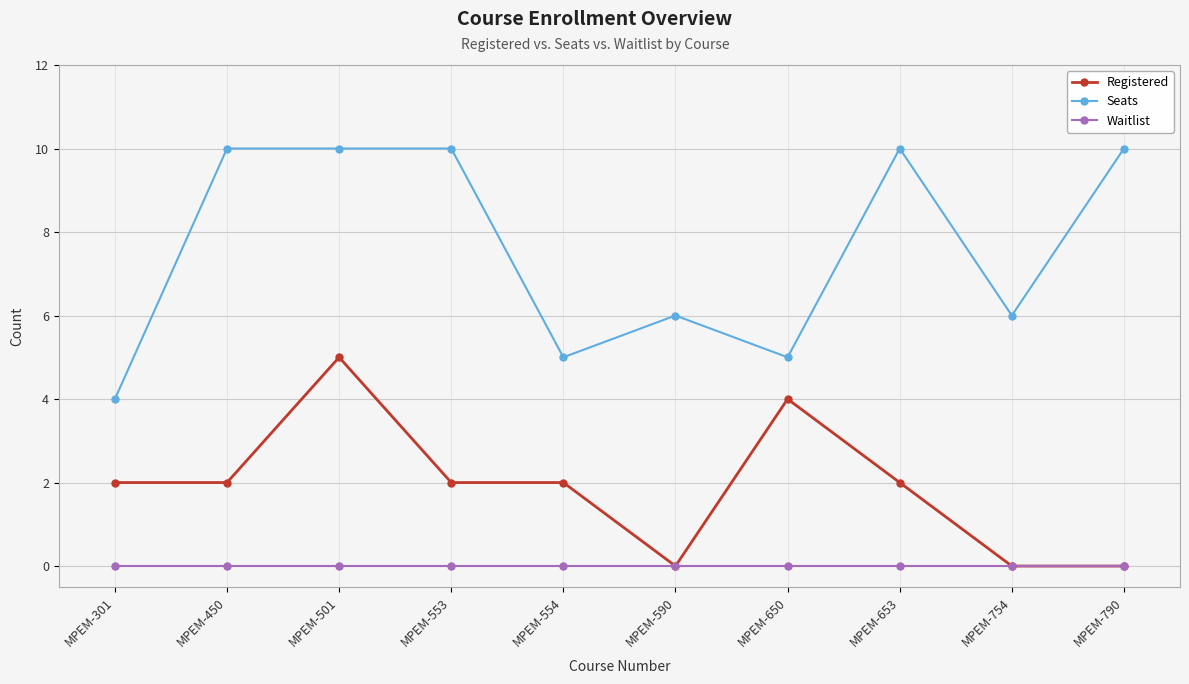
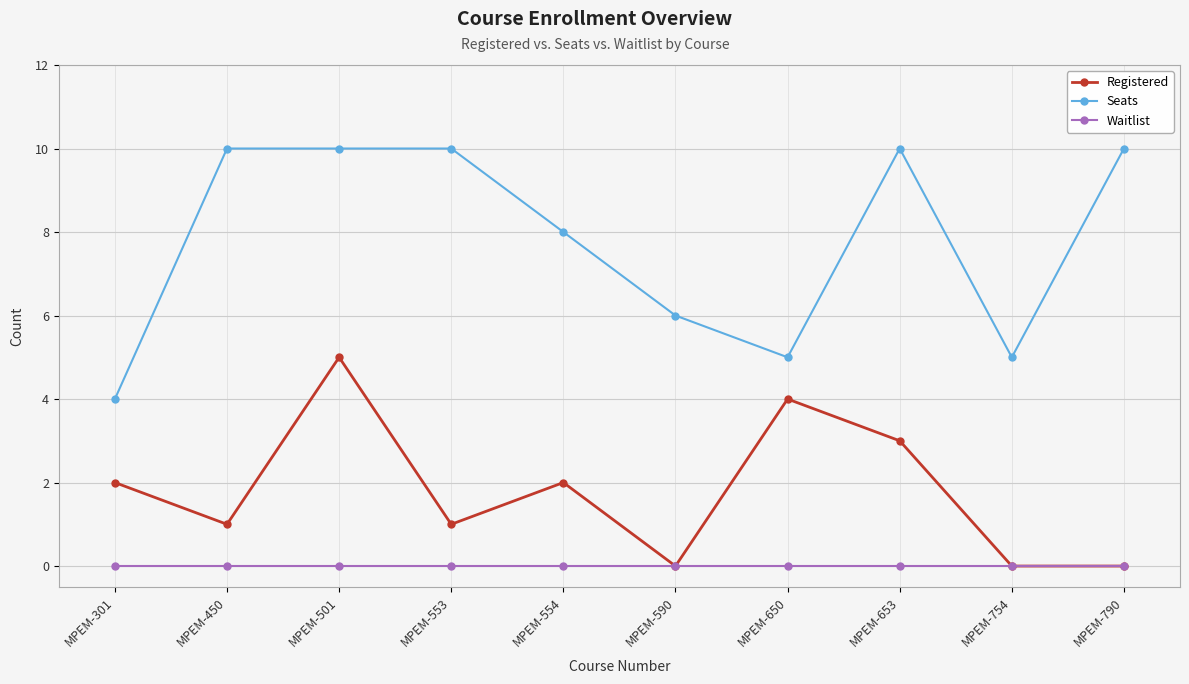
Registered, MPEM-450: 2 -> 1
Registered, MPEM-553: 2 -> 1
Seats, MPEM-554: 5 -> 8
Registered, MPEM-653: 2 -> 3
Seats, MPEM-754: 6 -> 5
